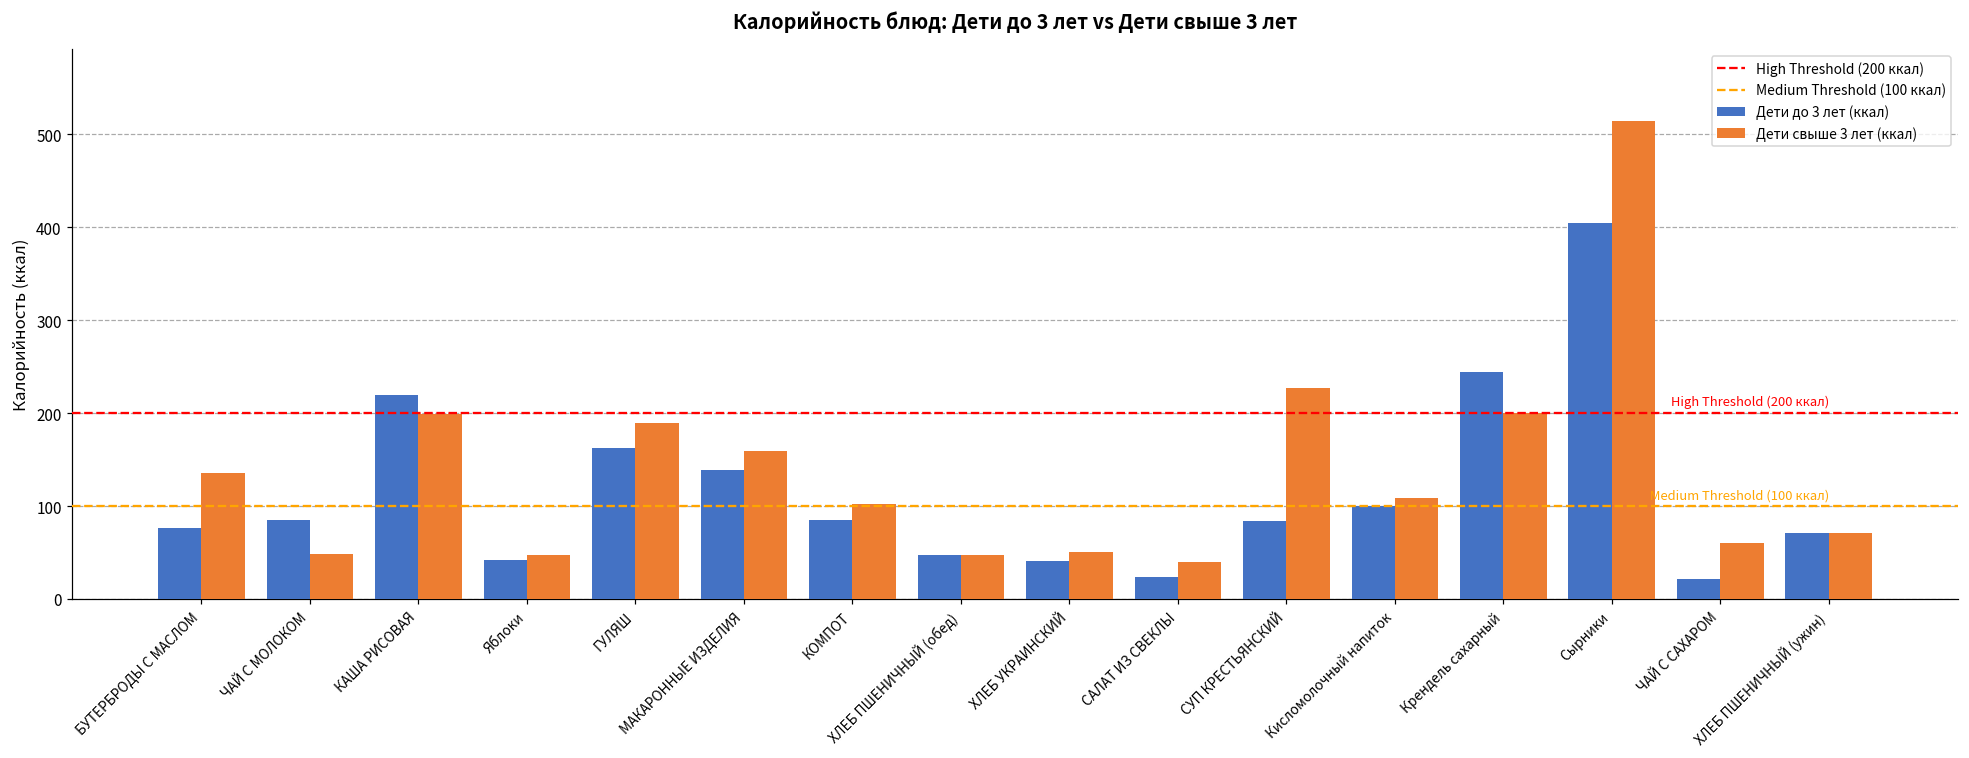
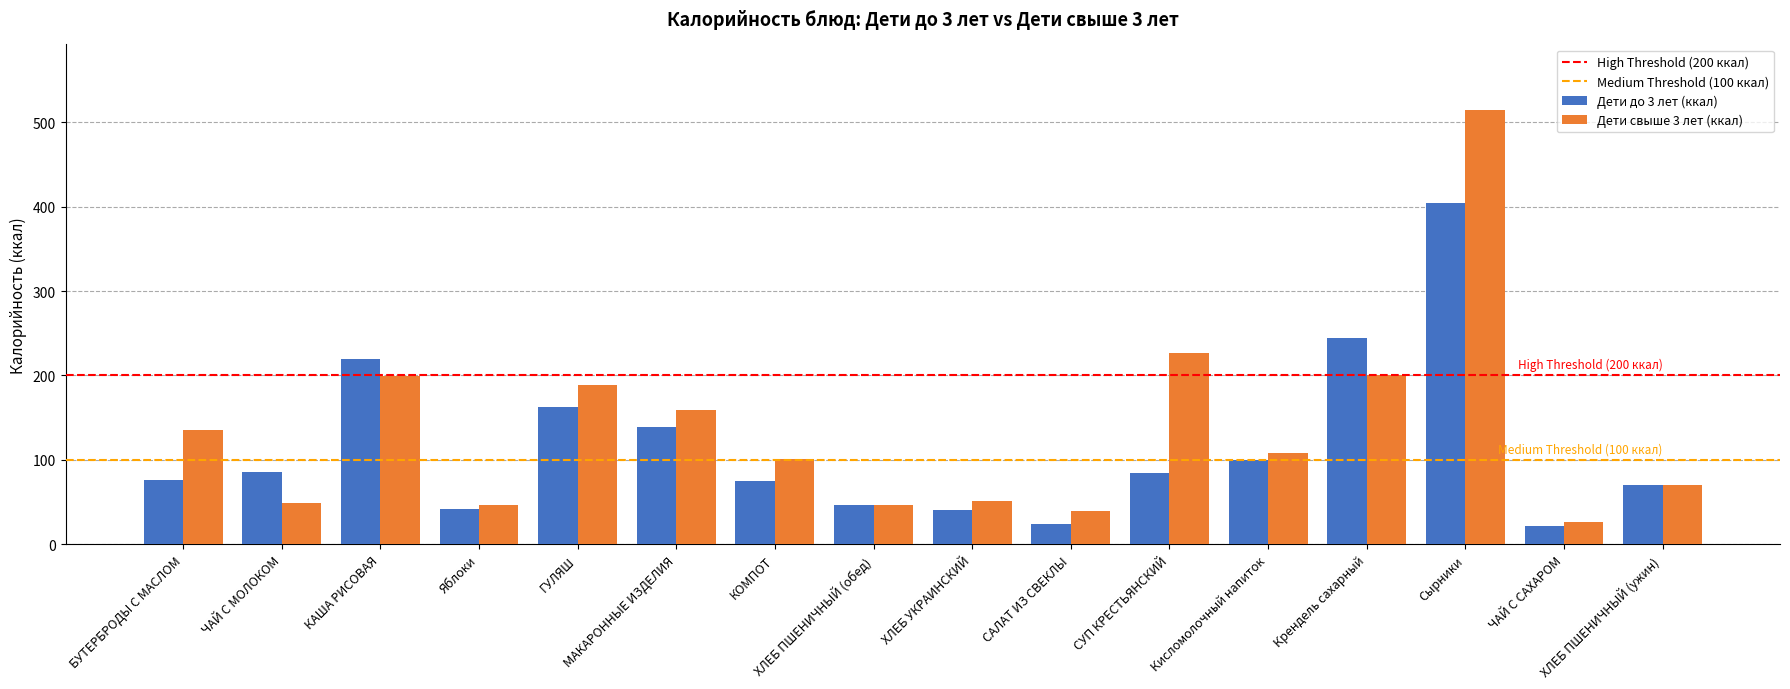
Дети до 3 лет (ккал), КОМПОТ: 80 -> 70
Дети свыше 3 лет (ккал), ЧАЙ С САХАРОМ: 60 -> 30
